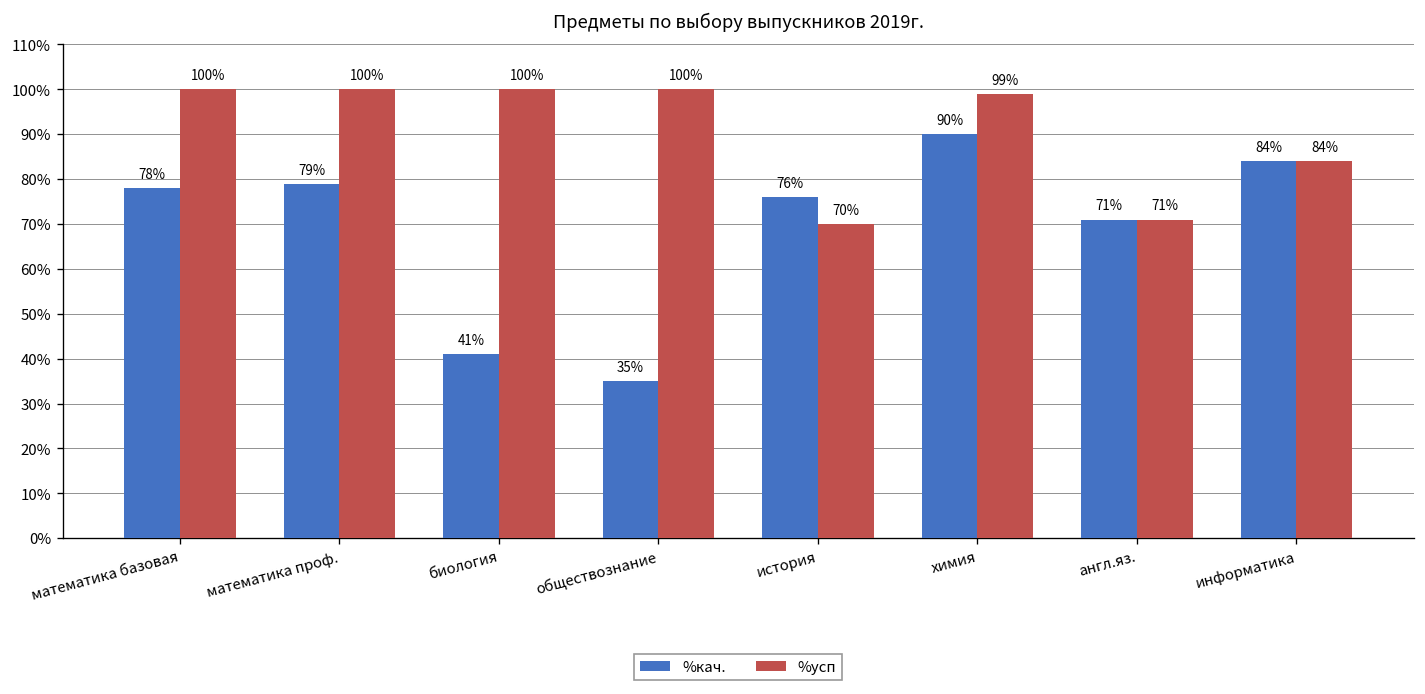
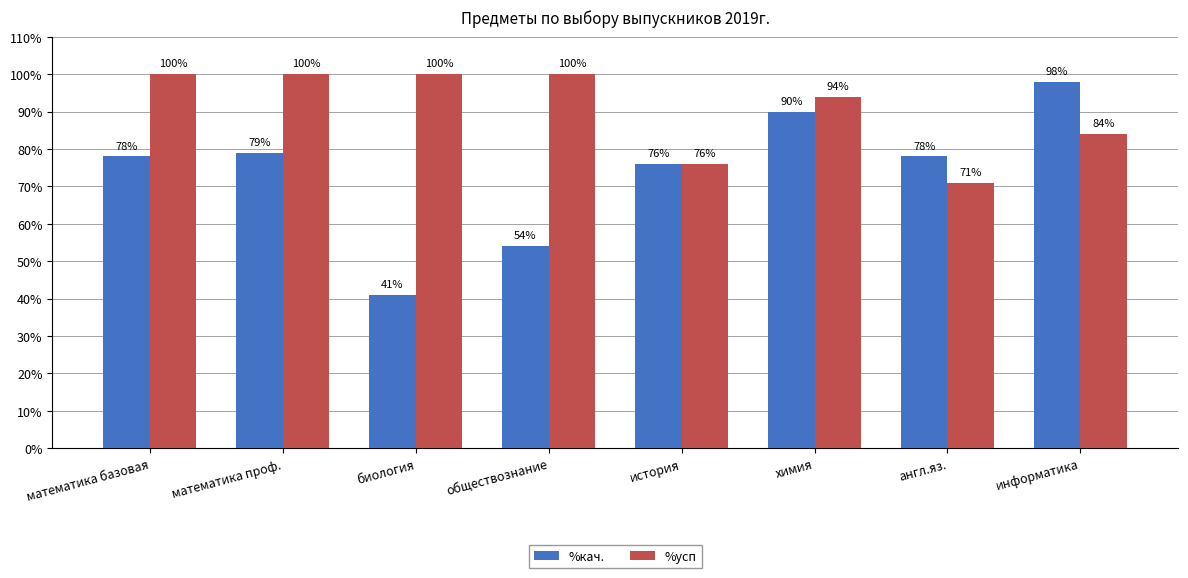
%кач., обществознание: 35% -> 54%
%усп, история: 70% -> 76%
%усп, химия: 99% -> 94%
%кач., англ.яз.: 71% -> 78%
%кач., информатика: 84% -> 98%
